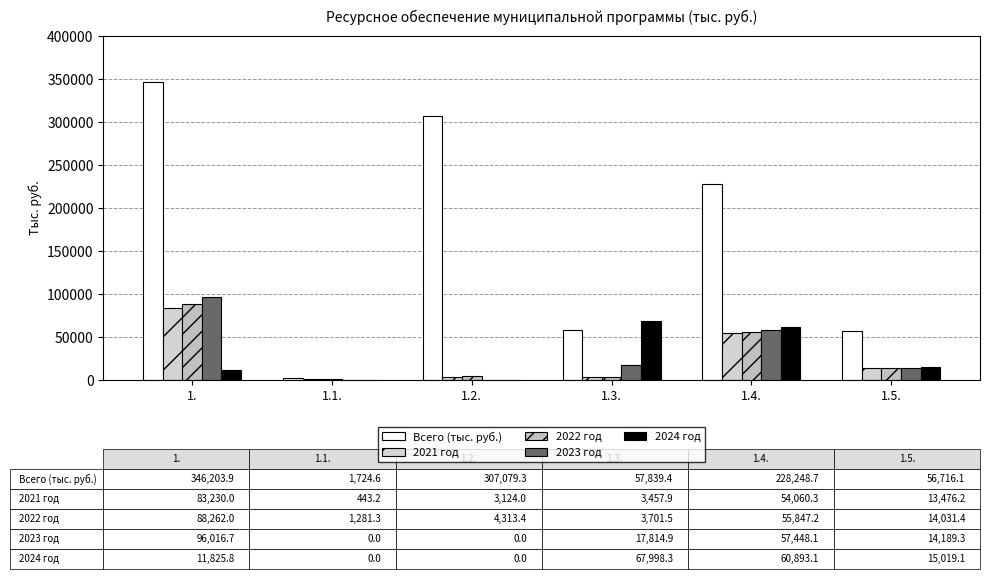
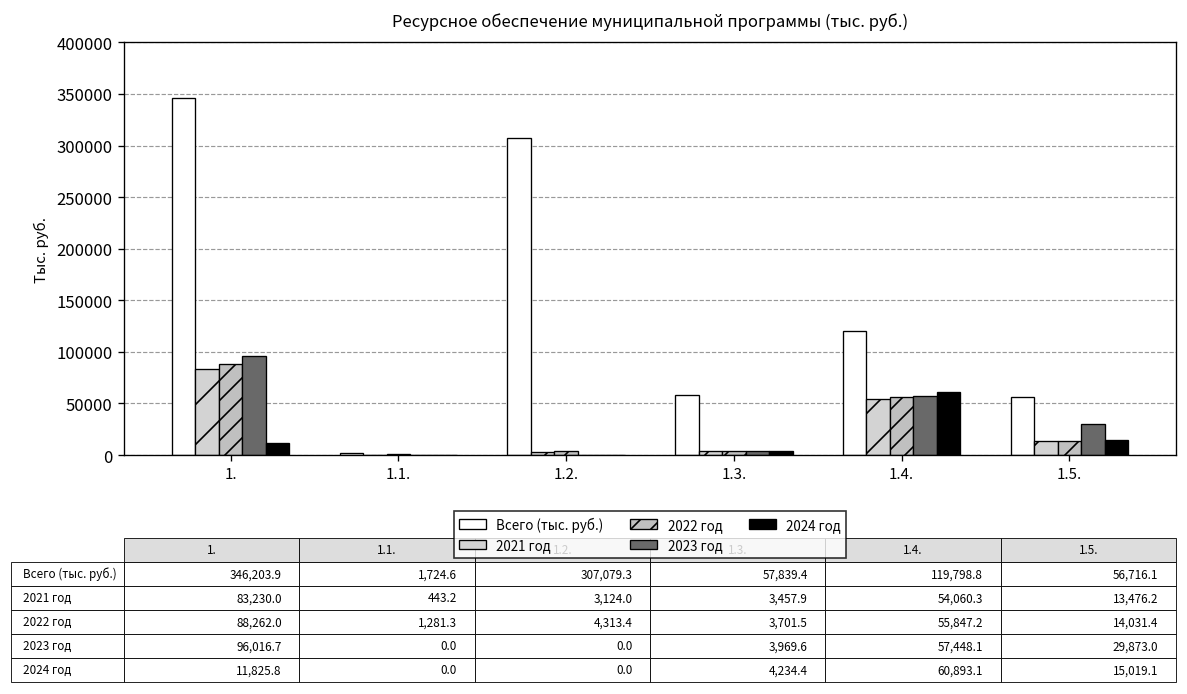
2023 год, 1.3.: 17,814.9 -> 3,969.6
2024 год, 1.3.: 67,998.3 -> 4,234.4
Всего (тыс. руб.), 1.4.: 228,248.7 -> 119,798.8
2023 год, 1.5.: 14,189.3 -> 29,873.0
